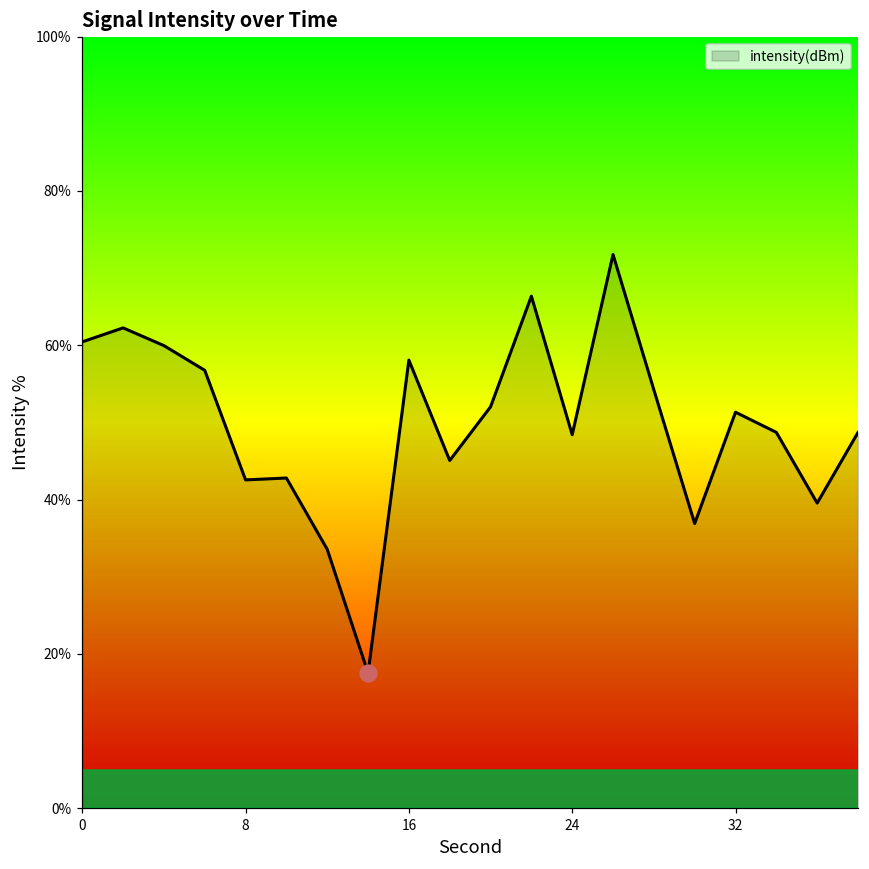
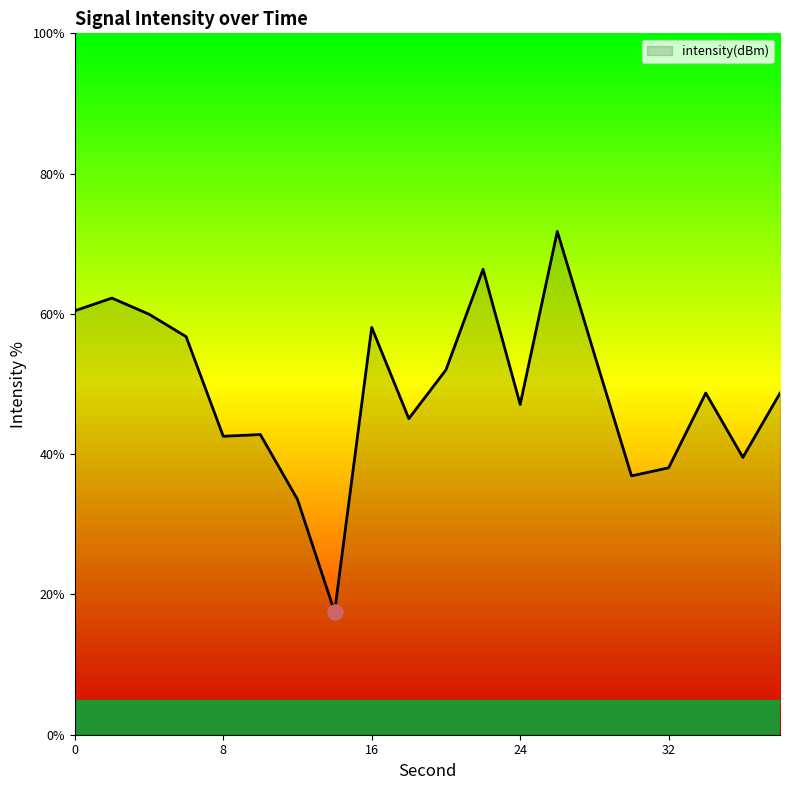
intensity(dBm), 24: 48% -> 47%
intensity(dBm), 32: 51% -> 38%
